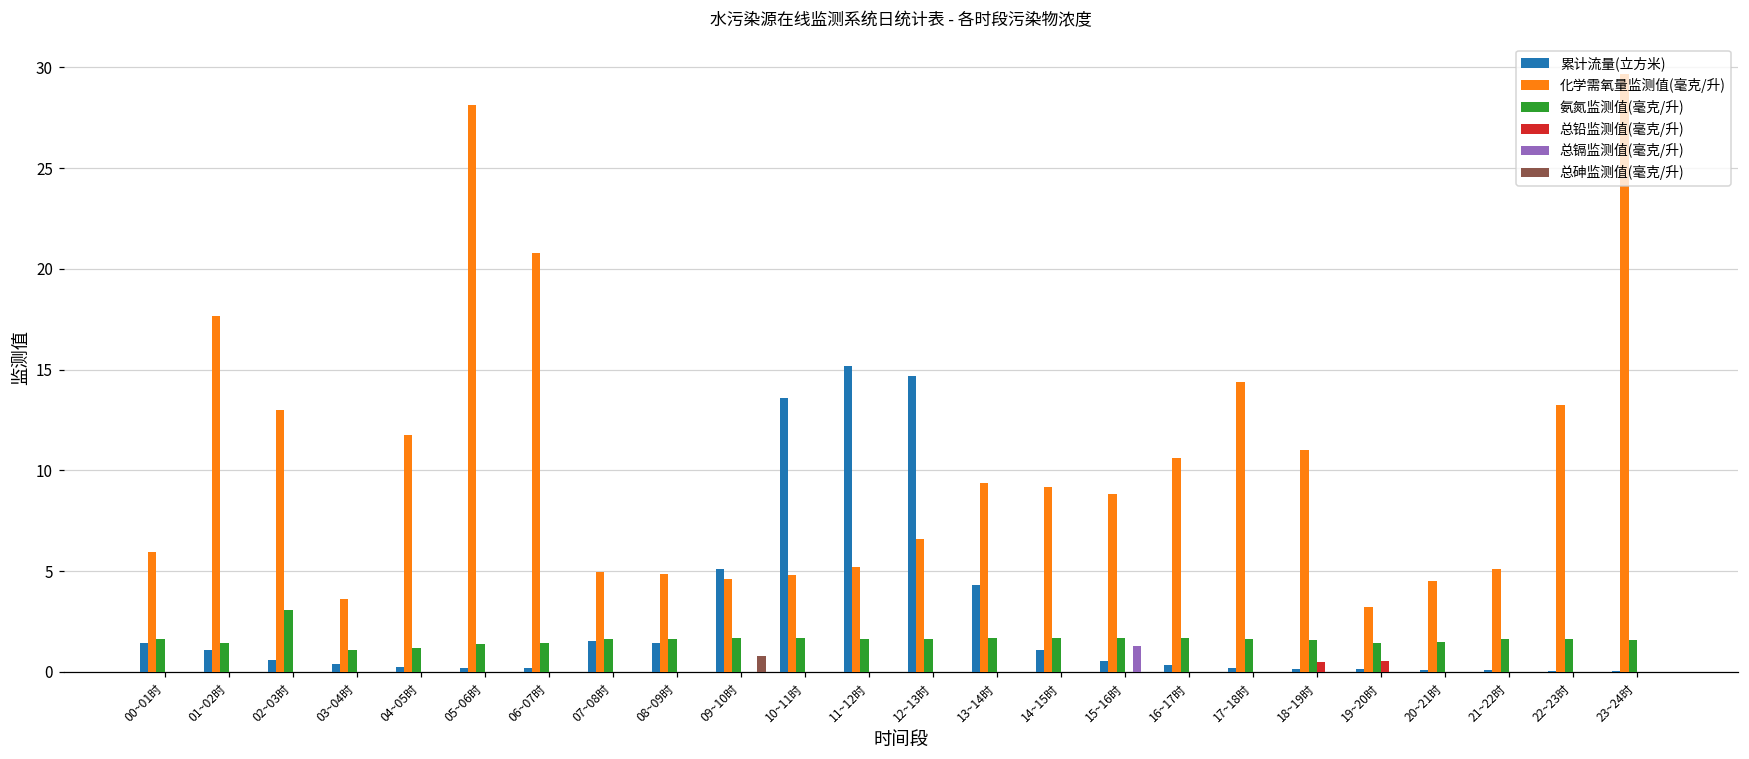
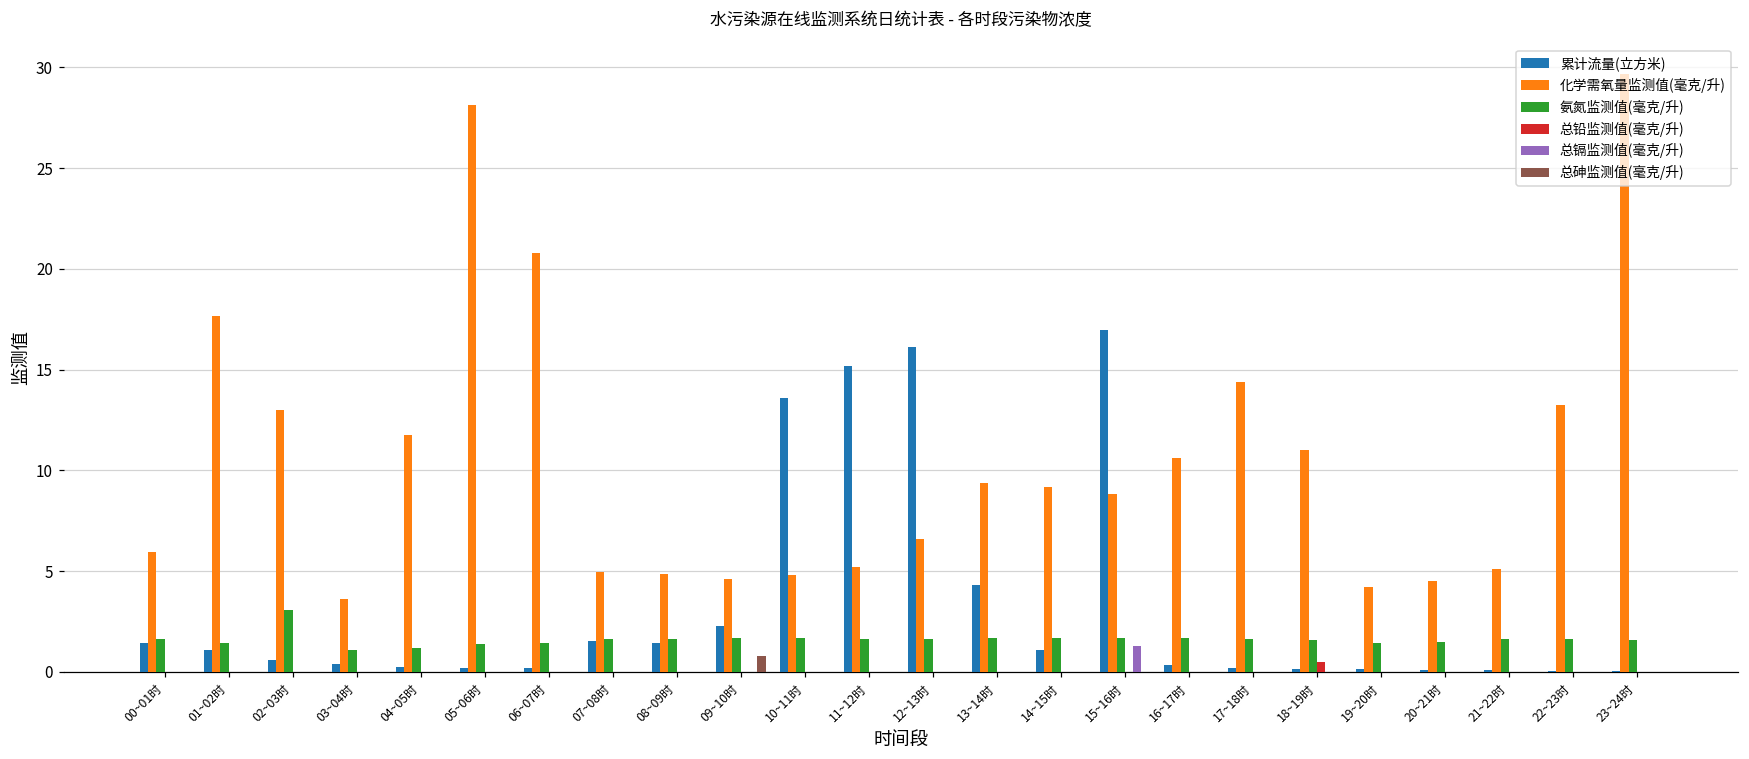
累计流量(立方米), 09~10时: 5.1 -> 2.3
累计流量(立方米), 12~13时: 14.7 -> 16.1
累计流量(立方米), 15~16时: 0.5 -> 17.0
化学需氧量监测值(毫克/升), 19~20时: 3.2 -> 4.2
总铅监测值(毫克/升), 19~20时: 0.5 -> 0.0
